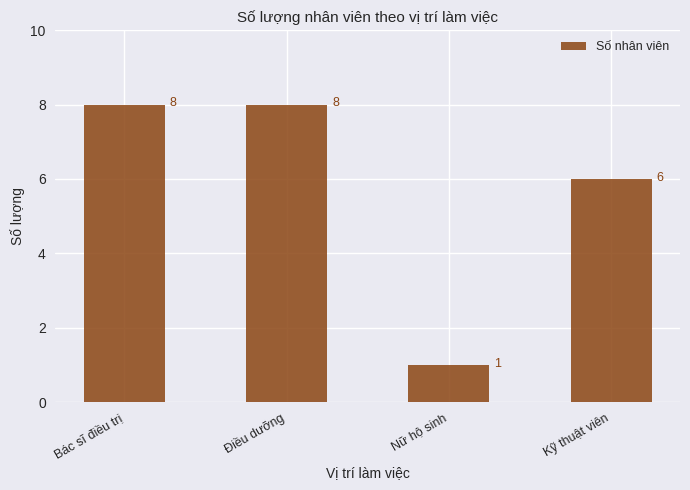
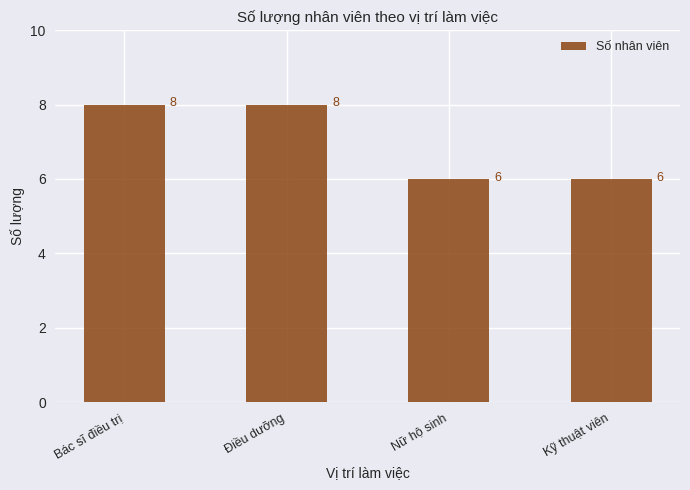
Nữ hộ sinh: 1 -> 6
